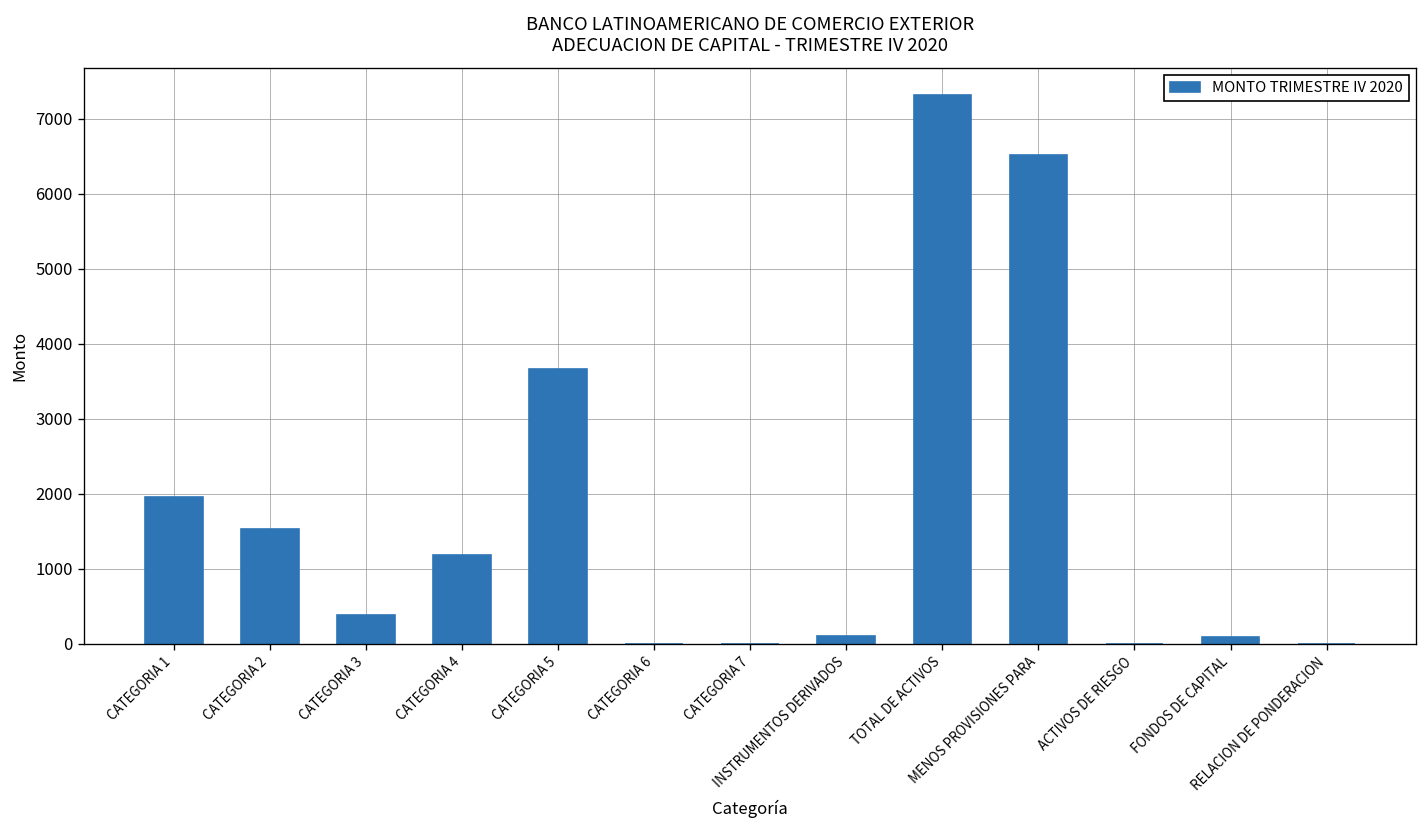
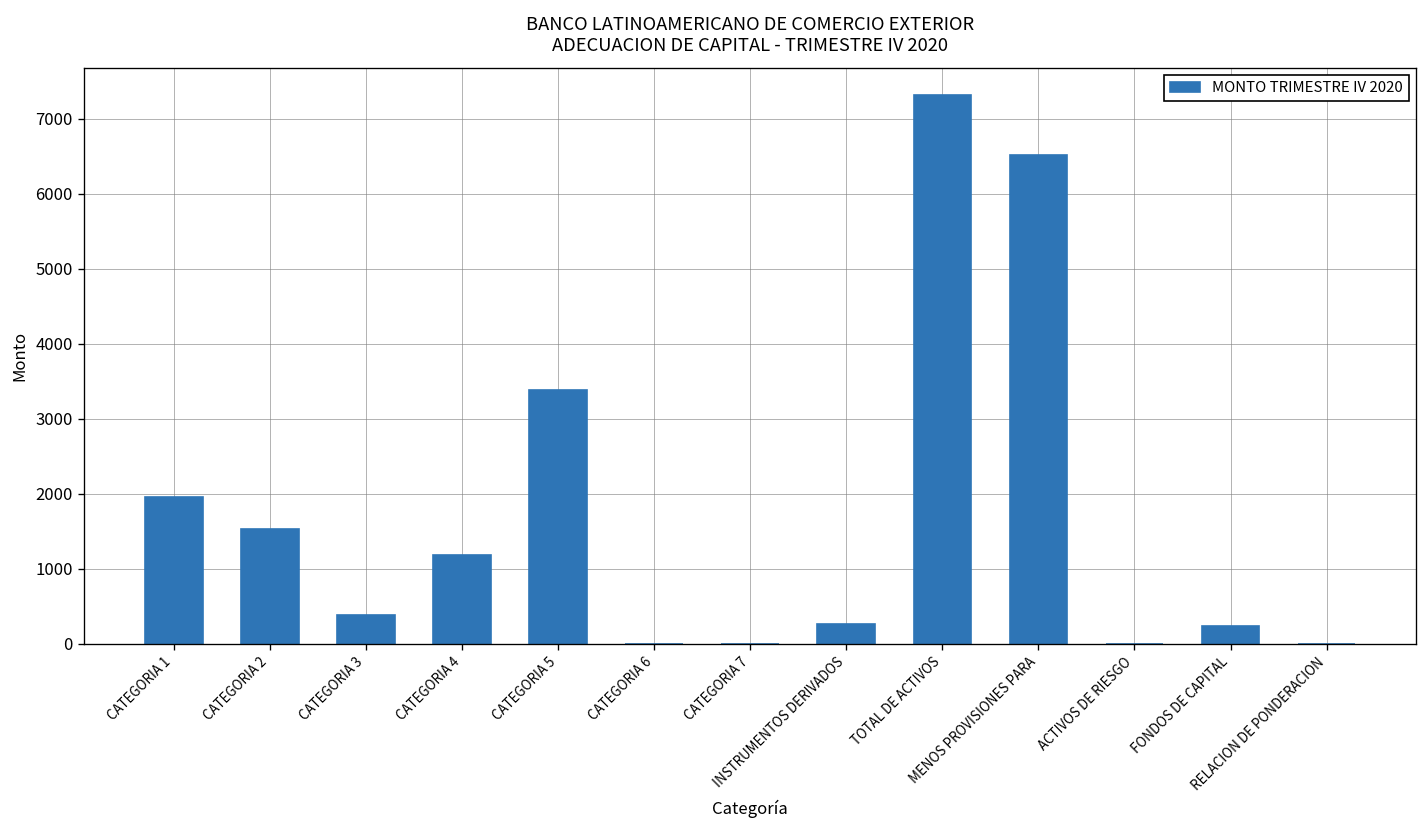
CATEGORIA 5: 3700 -> 3400
INSTRUMENTOS DERIVADOS: 100 -> 300
FONDOS DE CAPITAL: 100 -> 200
